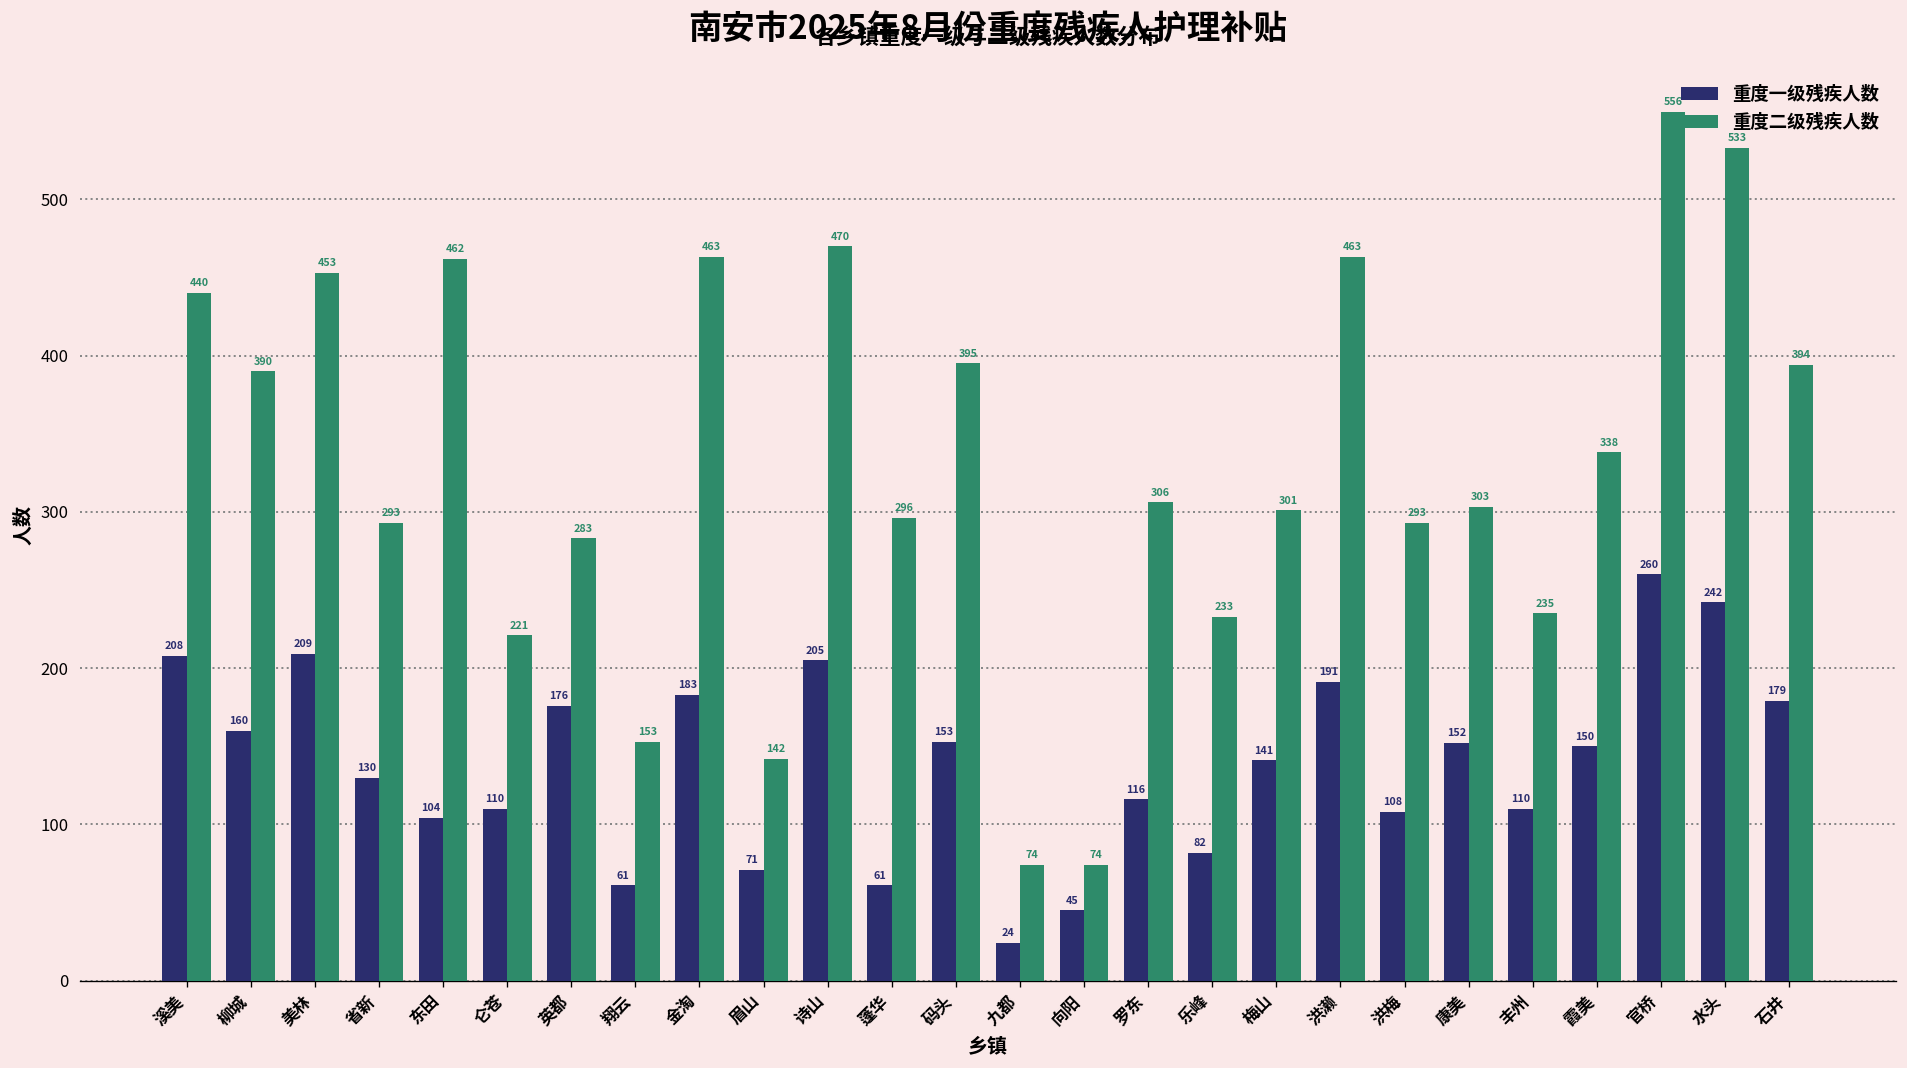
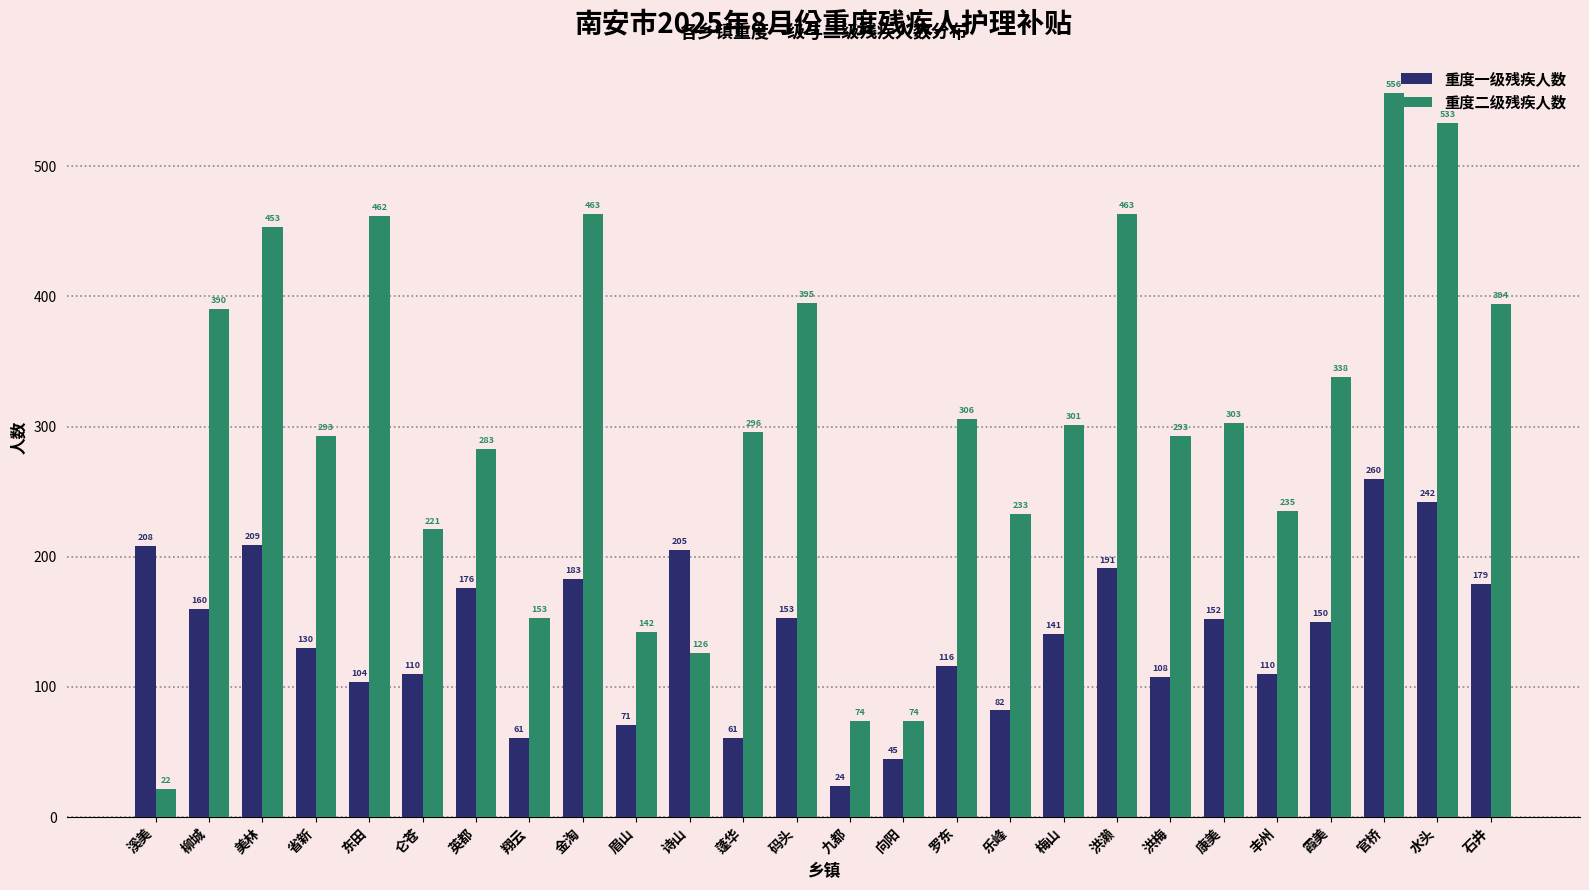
重度二级残疾人数, 溪美: 440 -> 22
重度二级残疾人数, 诗山: 470 -> 126
